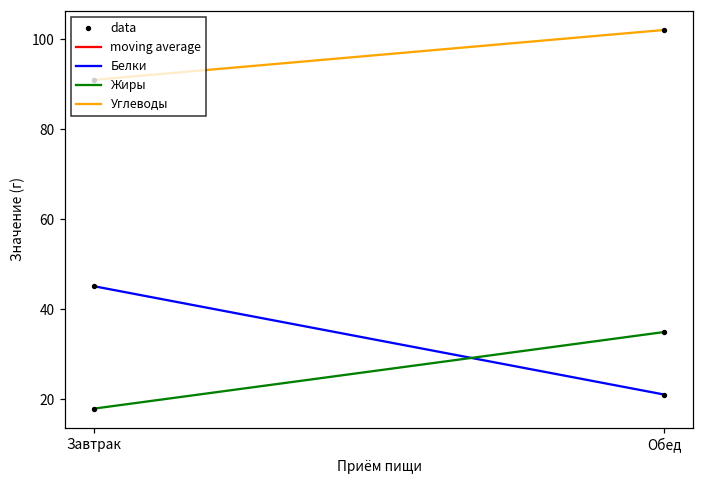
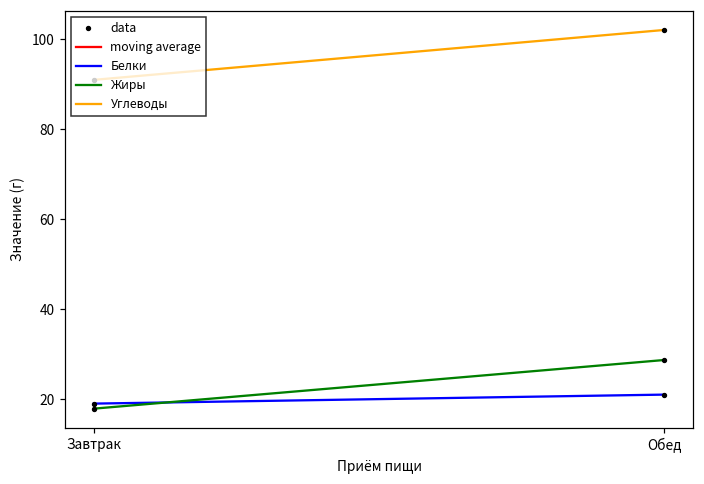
Белки, Завтрак: 45 -> 19
Жиры, Обед: 35 -> 29
